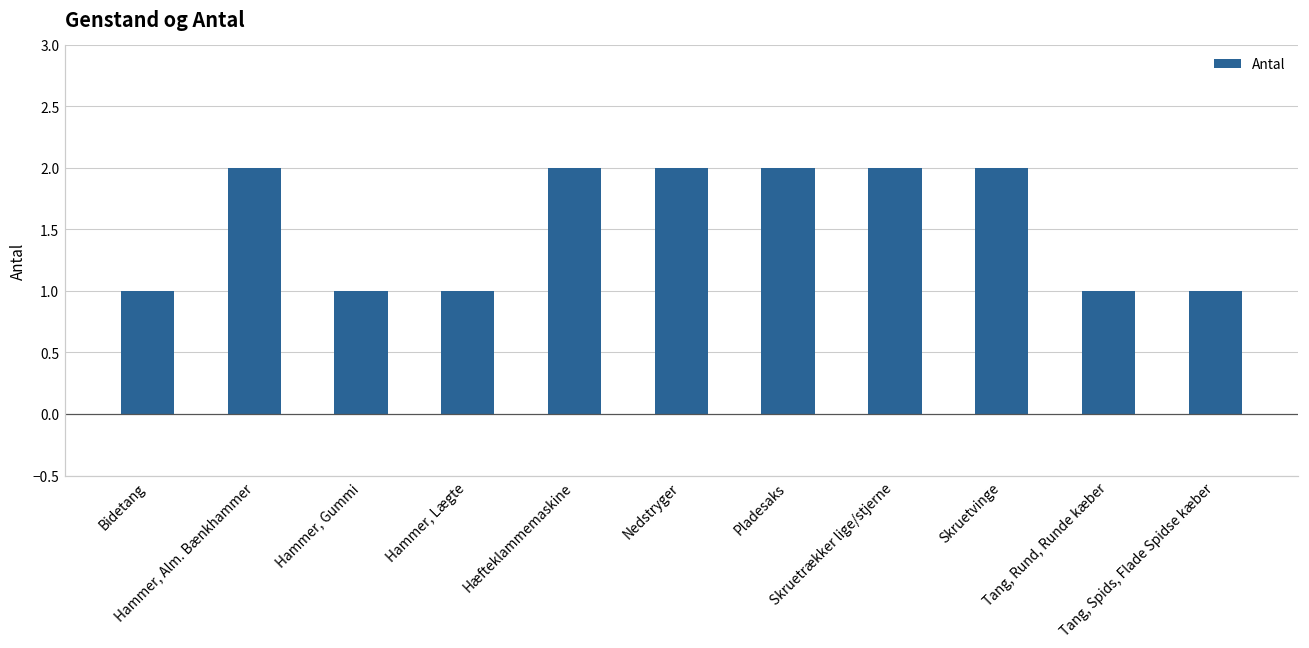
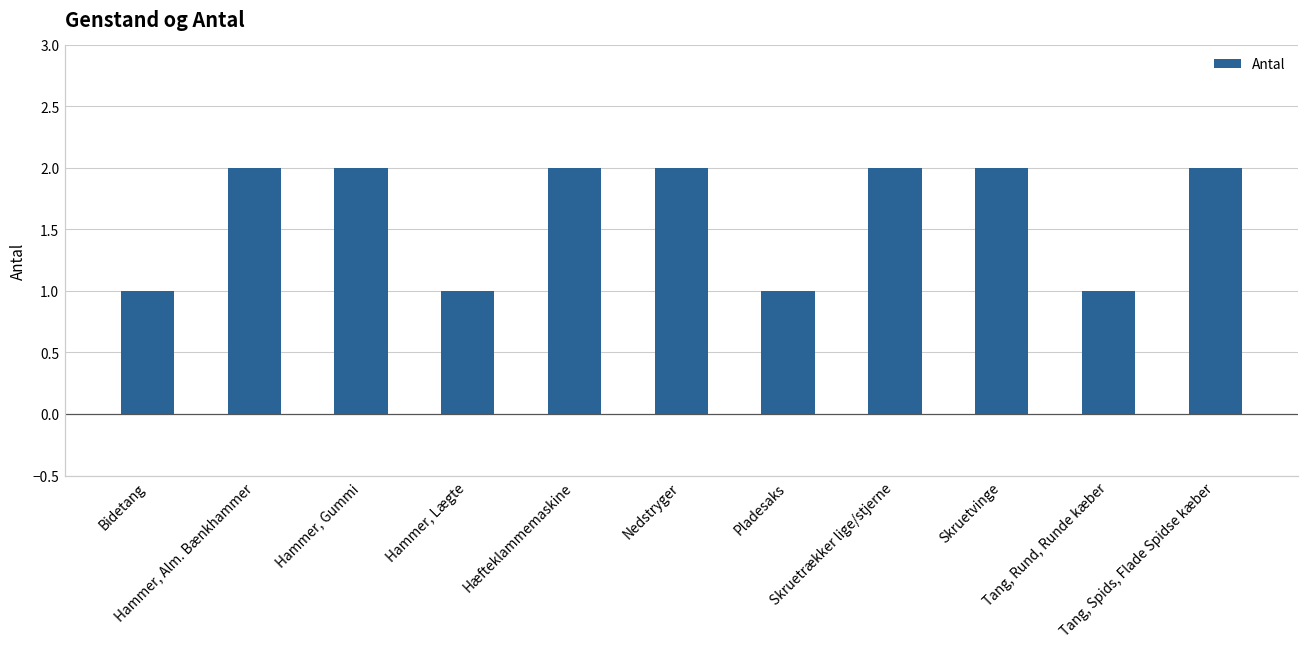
Hammer, Gummi: 1 -> 2
Pladesaks: 2 -> 1
Tang, Spids, Flade Spidse kæber: 1 -> 2
